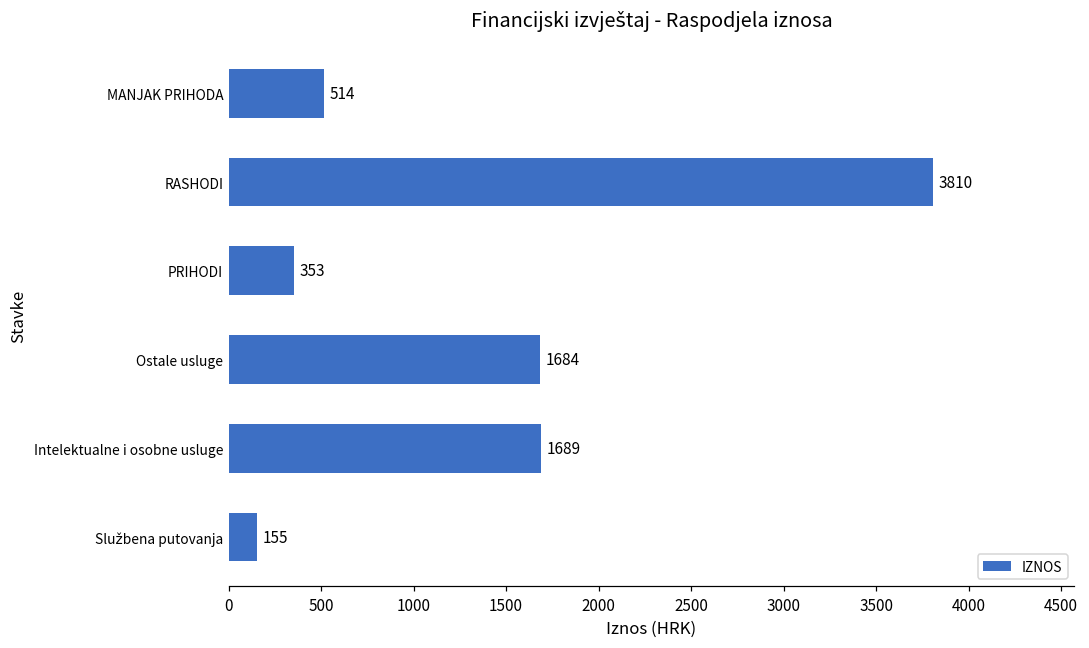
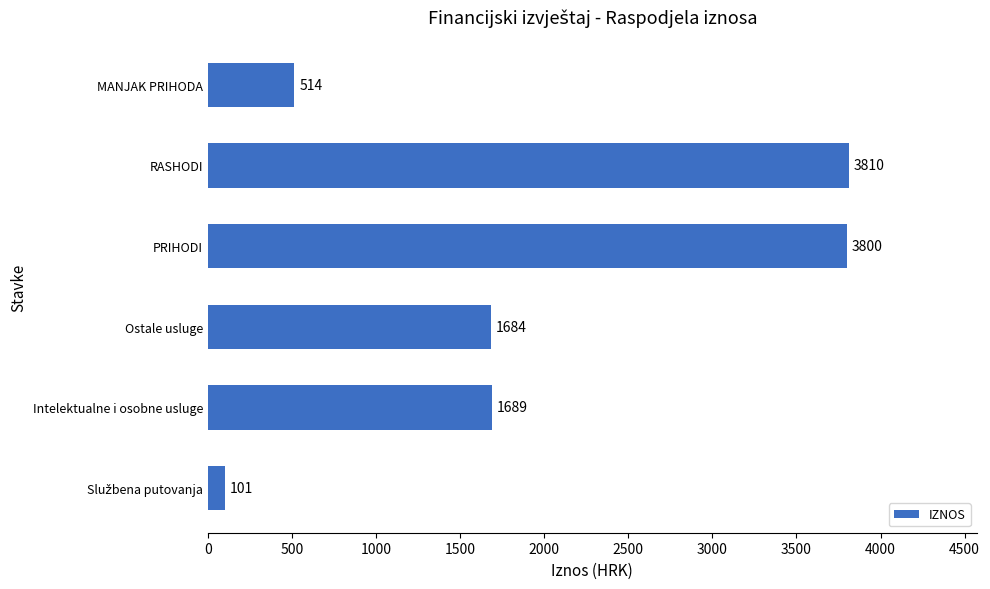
PRIHODI: 353 -> 3800
Službena putovanja: 155 -> 101
